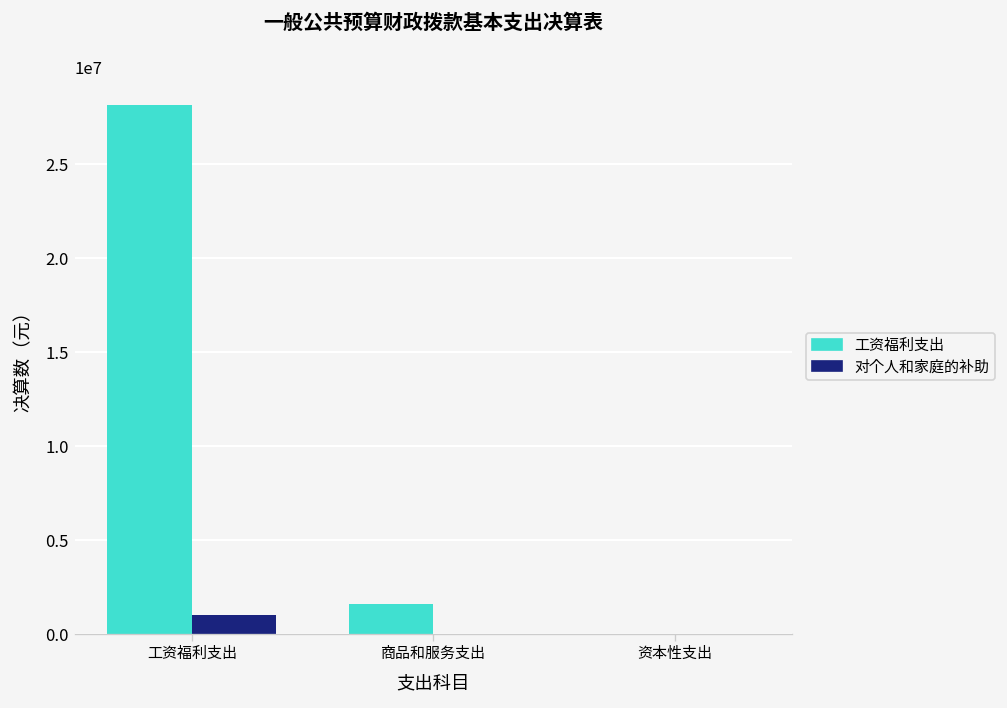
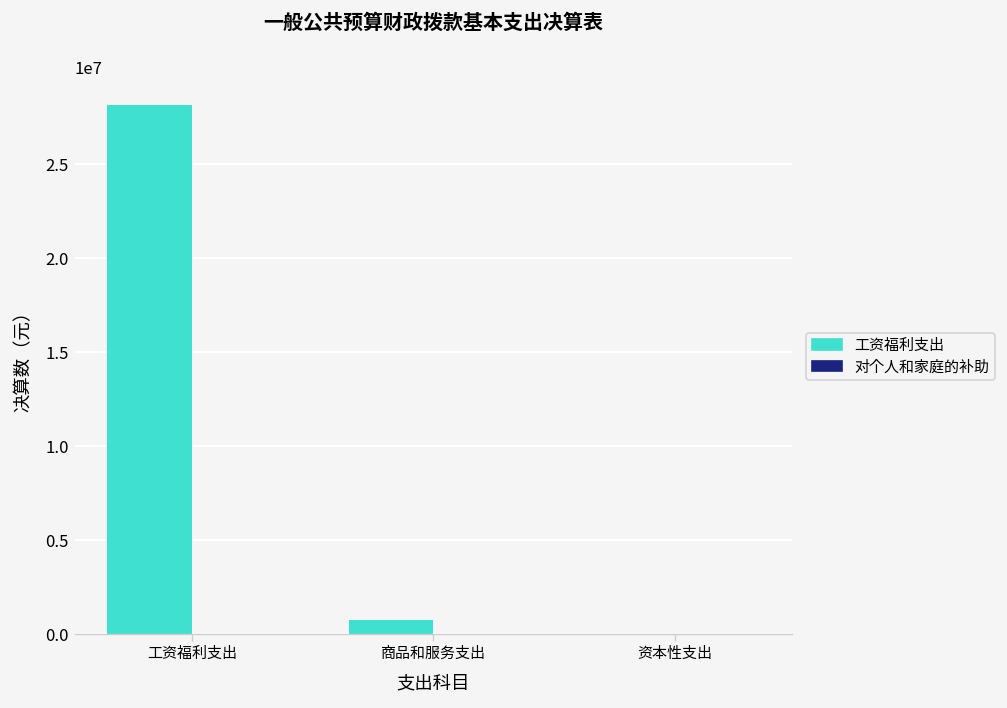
对个人和家庭的补助, 工资福利支出: 1000000 -> 0
工资福利支出, 商品和服务支出: 1600000 -> 800000
